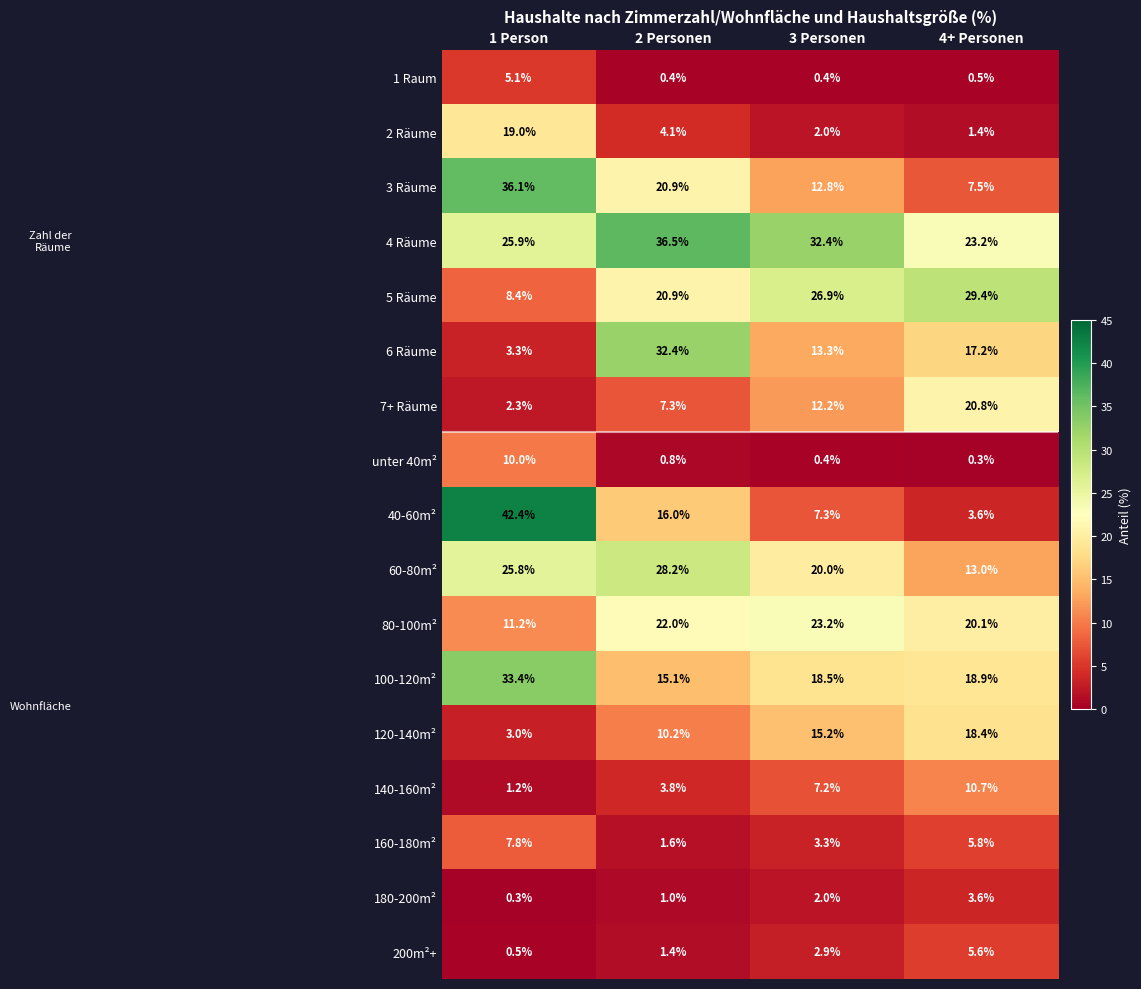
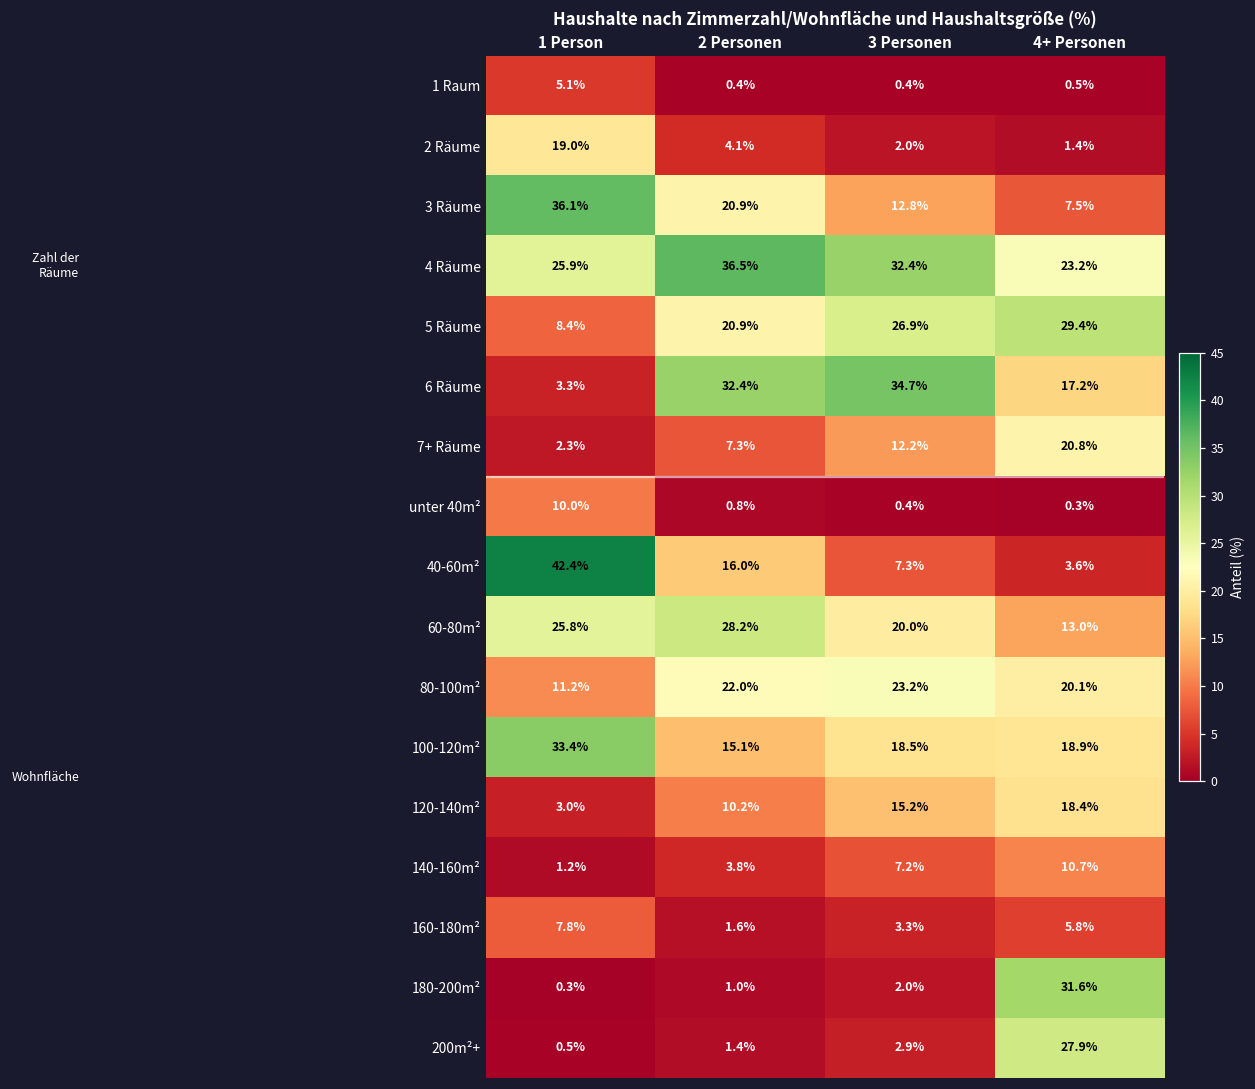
6 Räume, 3 Personen: 13.3% -> 34.7%
180-200m², 4+ Personen: 3.6% -> 31.6%
200m²+, 4+ Personen: 5.6% -> 27.9%
